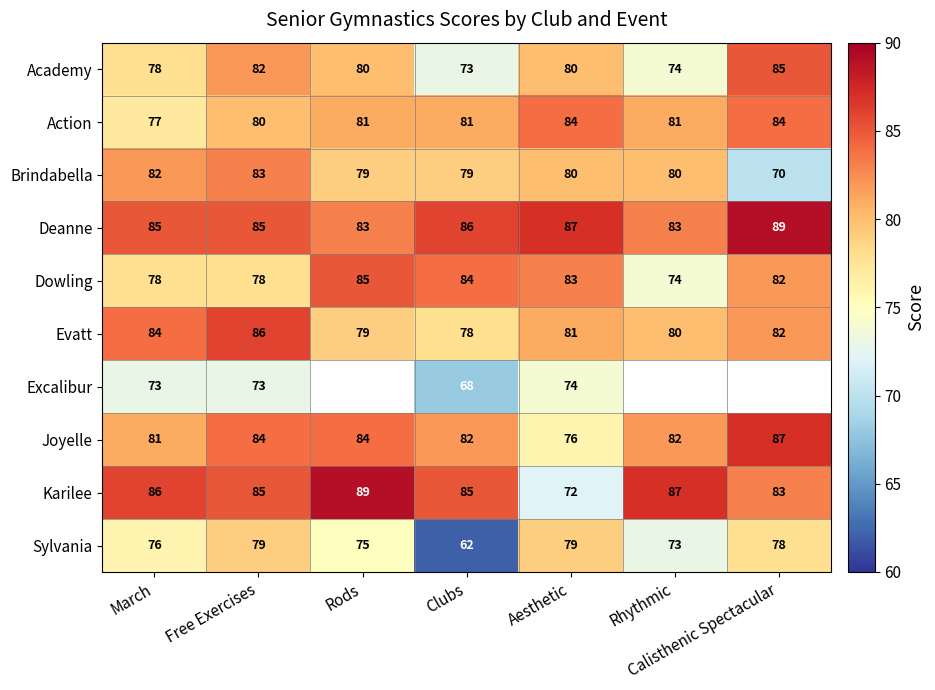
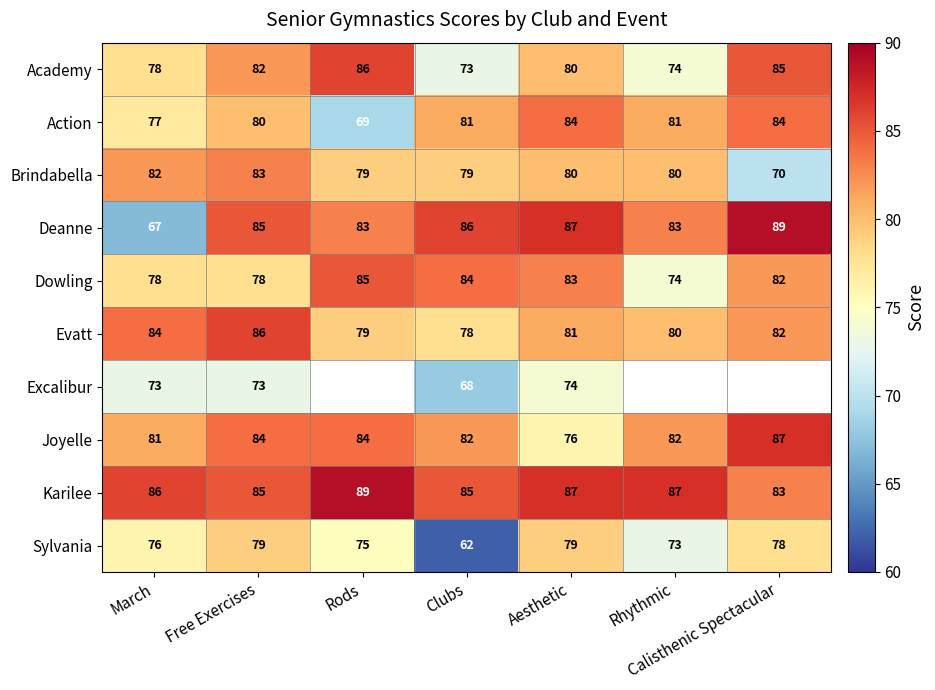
Academy, Rods: 80 -> 86
Action, Rods: 81 -> 69
Deanne, March: 85 -> 67
Karilee, Aesthetic: 72 -> 87
